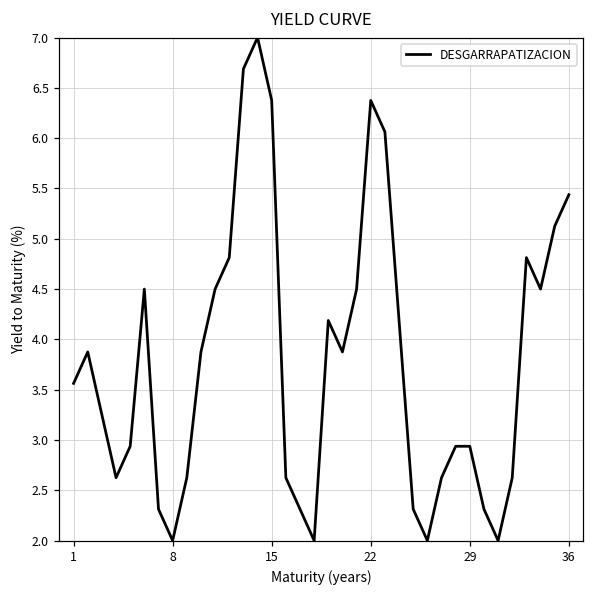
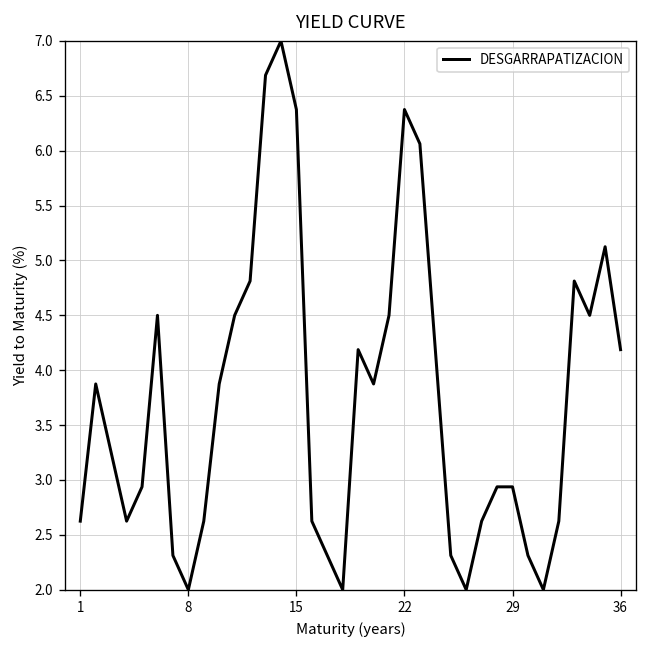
1: 3.6 -> 2.6
36: 5.4 -> 4.2
